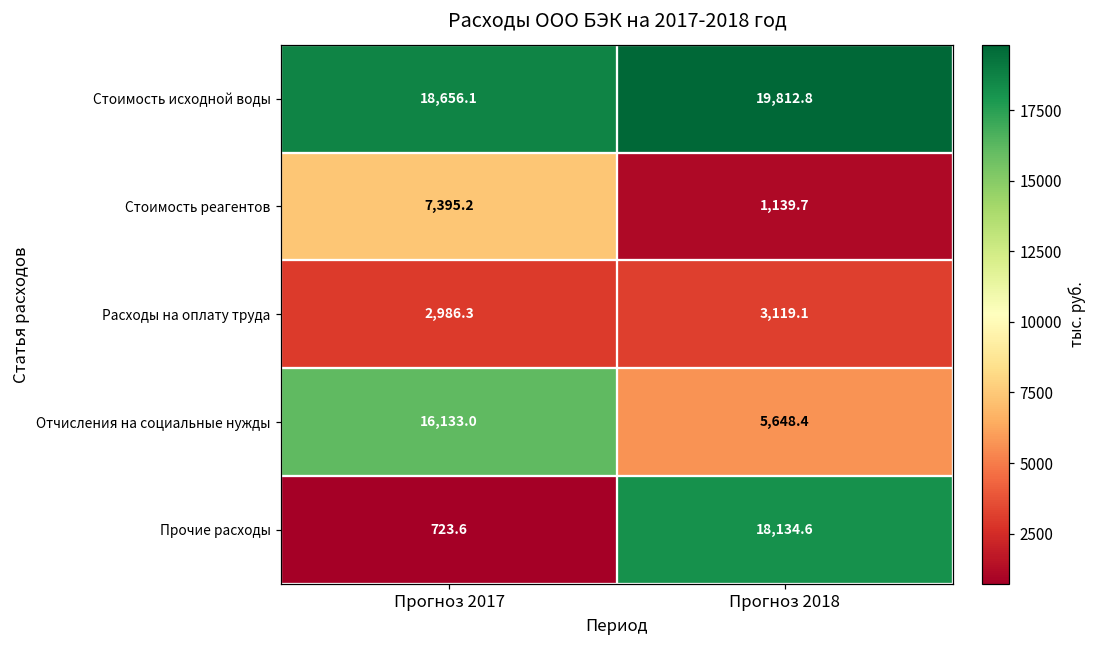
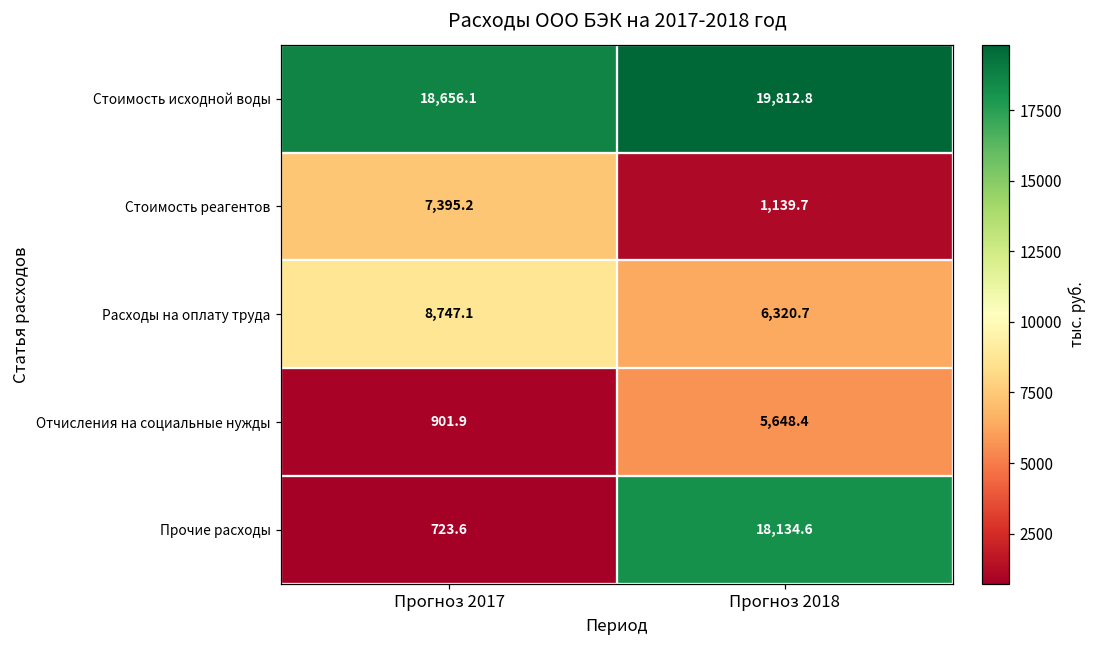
Расходы на оплату труда, Прогноз 2017: 2,986.3 -> 8,747.1
Расходы на оплату труда, Прогноз 2018: 3,119.1 -> 6,320.7
Отчисления на социальные нужды, Прогноз 2017: 16,133.0 -> 901.9
